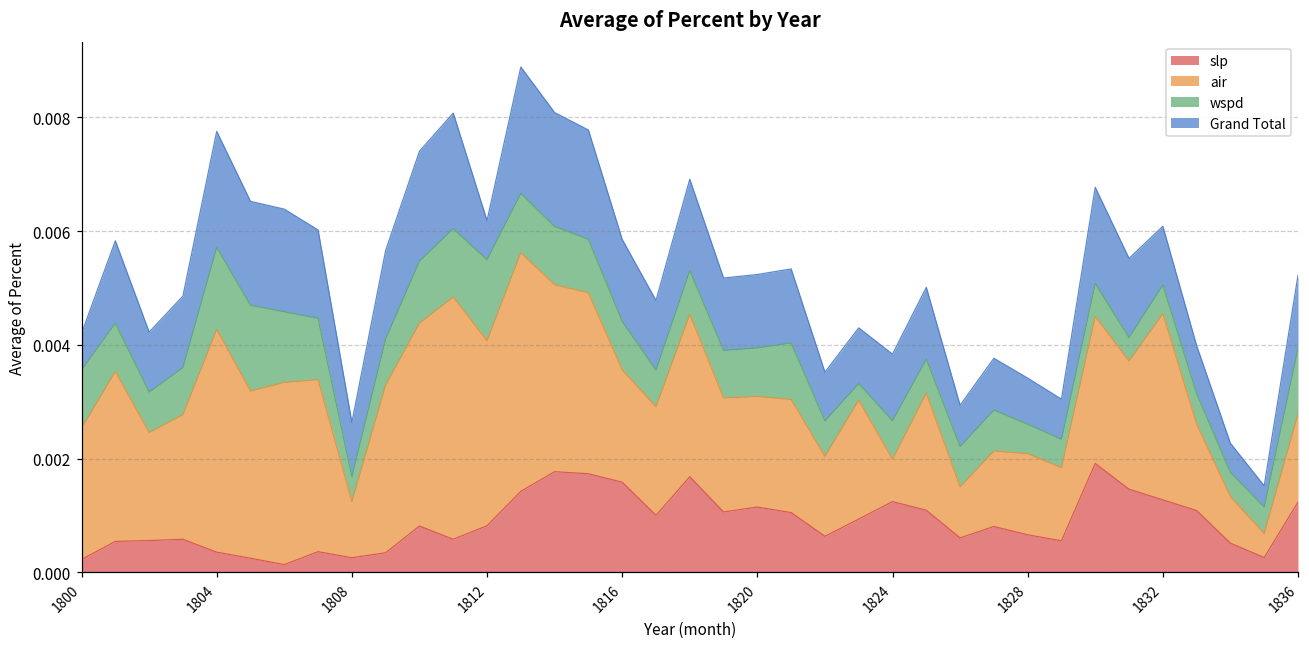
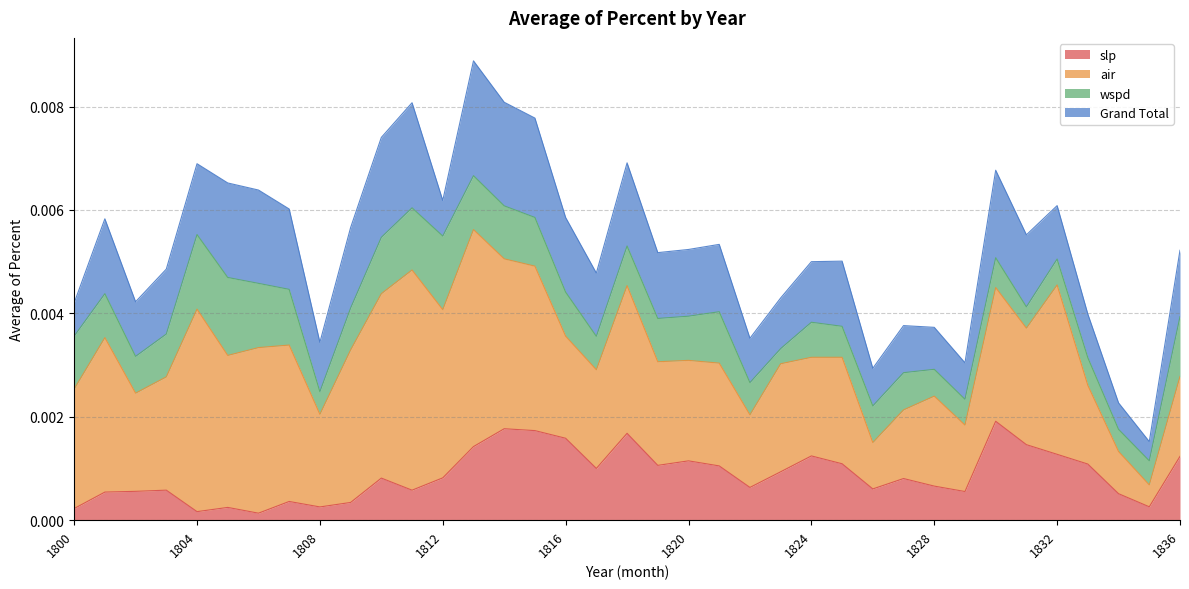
slp, 1804: 0.0004 -> 0.0002
Grand Total, 1804: 0.0020 -> 0.0014
air, 1808: 0.0010 -> 0.0018
air, 1824: 0.0007 -> 0.0019
air, 1828: 0.0014 -> 0.0017
